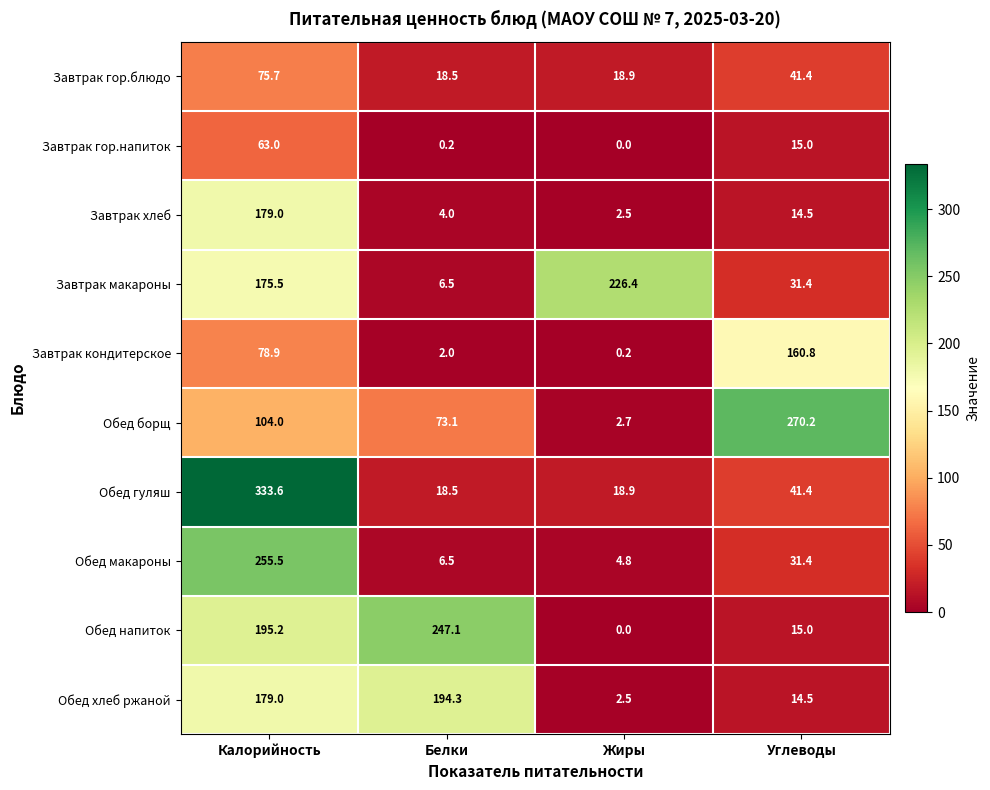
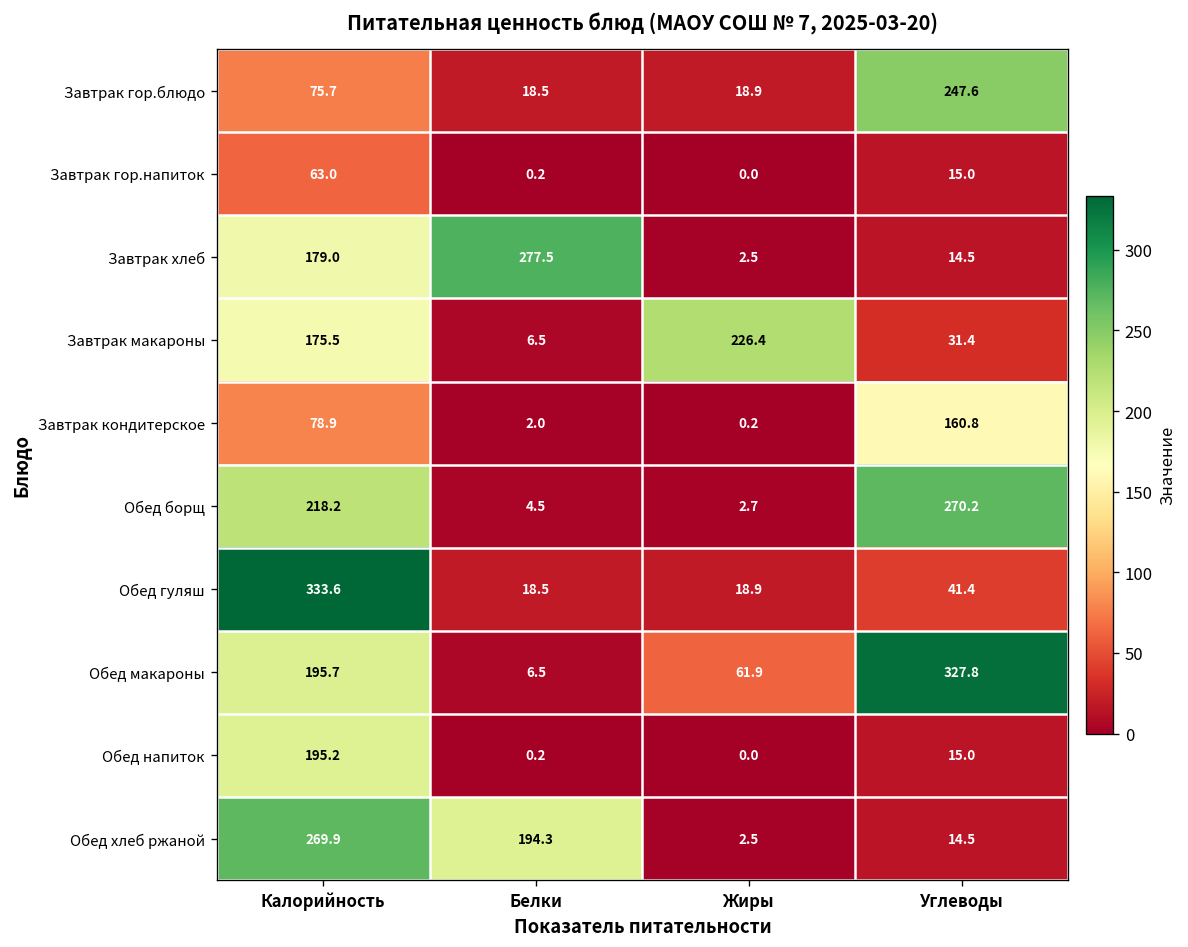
Завтрак гор.блюдо, Углеводы: 41.4 -> 247.6
Завтрак хлеб, Белки: 4.0 -> 277.5
Обед борщ, Калорийность: 104.0 -> 218.2
Обед борщ, Белки: 73.1 -> 4.5
Обед макароны, Калорийность: 255.5 -> 195.7
Обед макароны, Жиры: 4.8 -> 61.9
Обед макароны, Углеводы: 31.4 -> 327.8
Обед напиток, Белки: 247.1 -> 0.2
Обед хлеб ржаной, Калорийность: 179.0 -> 269.9
